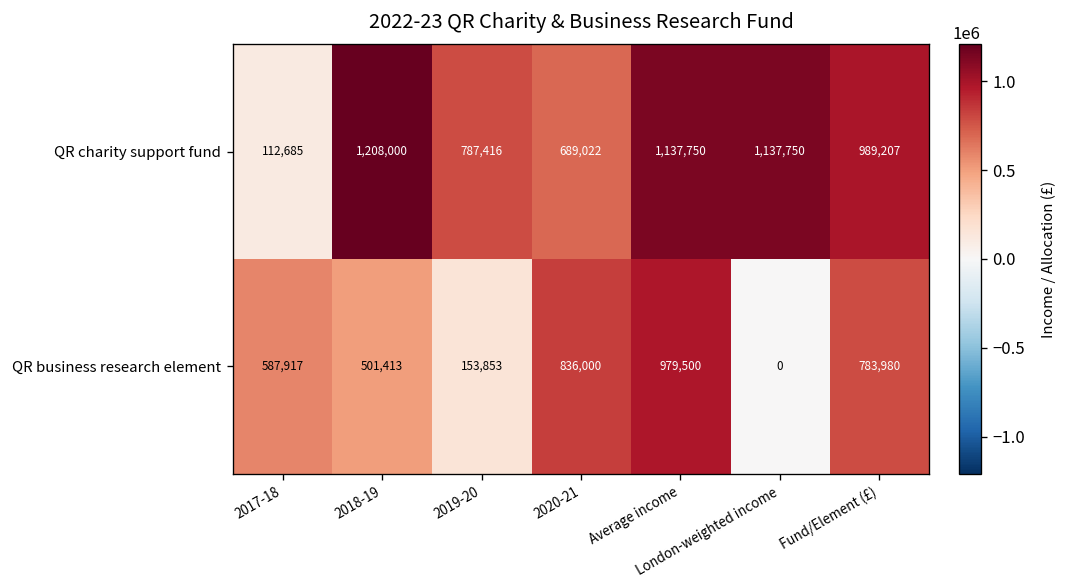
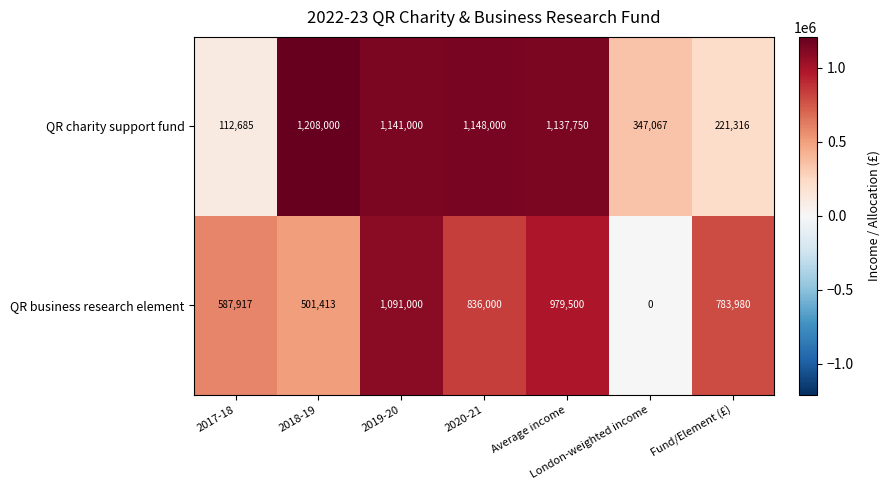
QR charity support fund, 2019-20: 787,416 -> 1,141,000
QR charity support fund, 2020-21: 689,022 -> 1,148,000
QR charity support fund, London-weighted income: 1,137,750 -> 347,067
QR charity support fund, Fund/Element (£): 989,207 -> 221,316
QR business research element, 2019-20: 153,853 -> 1,091,000
